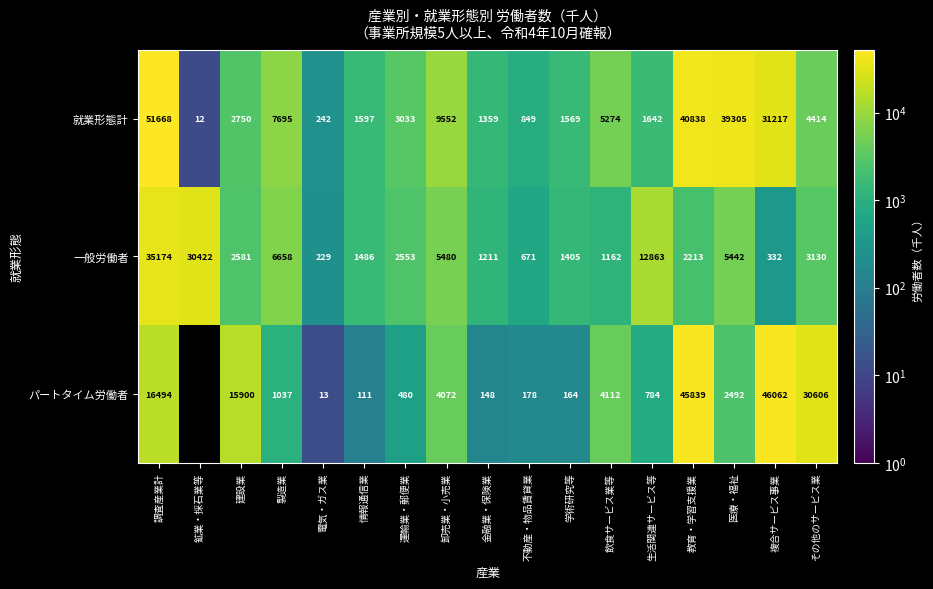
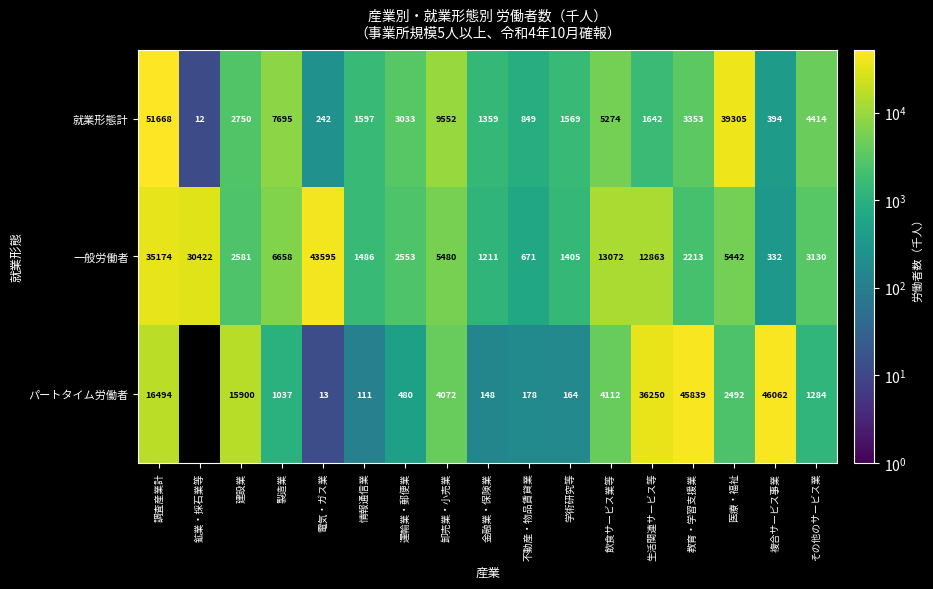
就業形態計, 教育・学習支援業: 40838 -> 3353
就業形態計, 複合サービス事業: 31217 -> 394
一般労働者, 電気・ガス業: 229 -> 43595
一般労働者, 飲食サービス業等: 1162 -> 13072
パートタイム労働者, 生活関連サービス等: 784 -> 36250
パートタイム労働者, その他のサービス業: 30606 -> 1284
